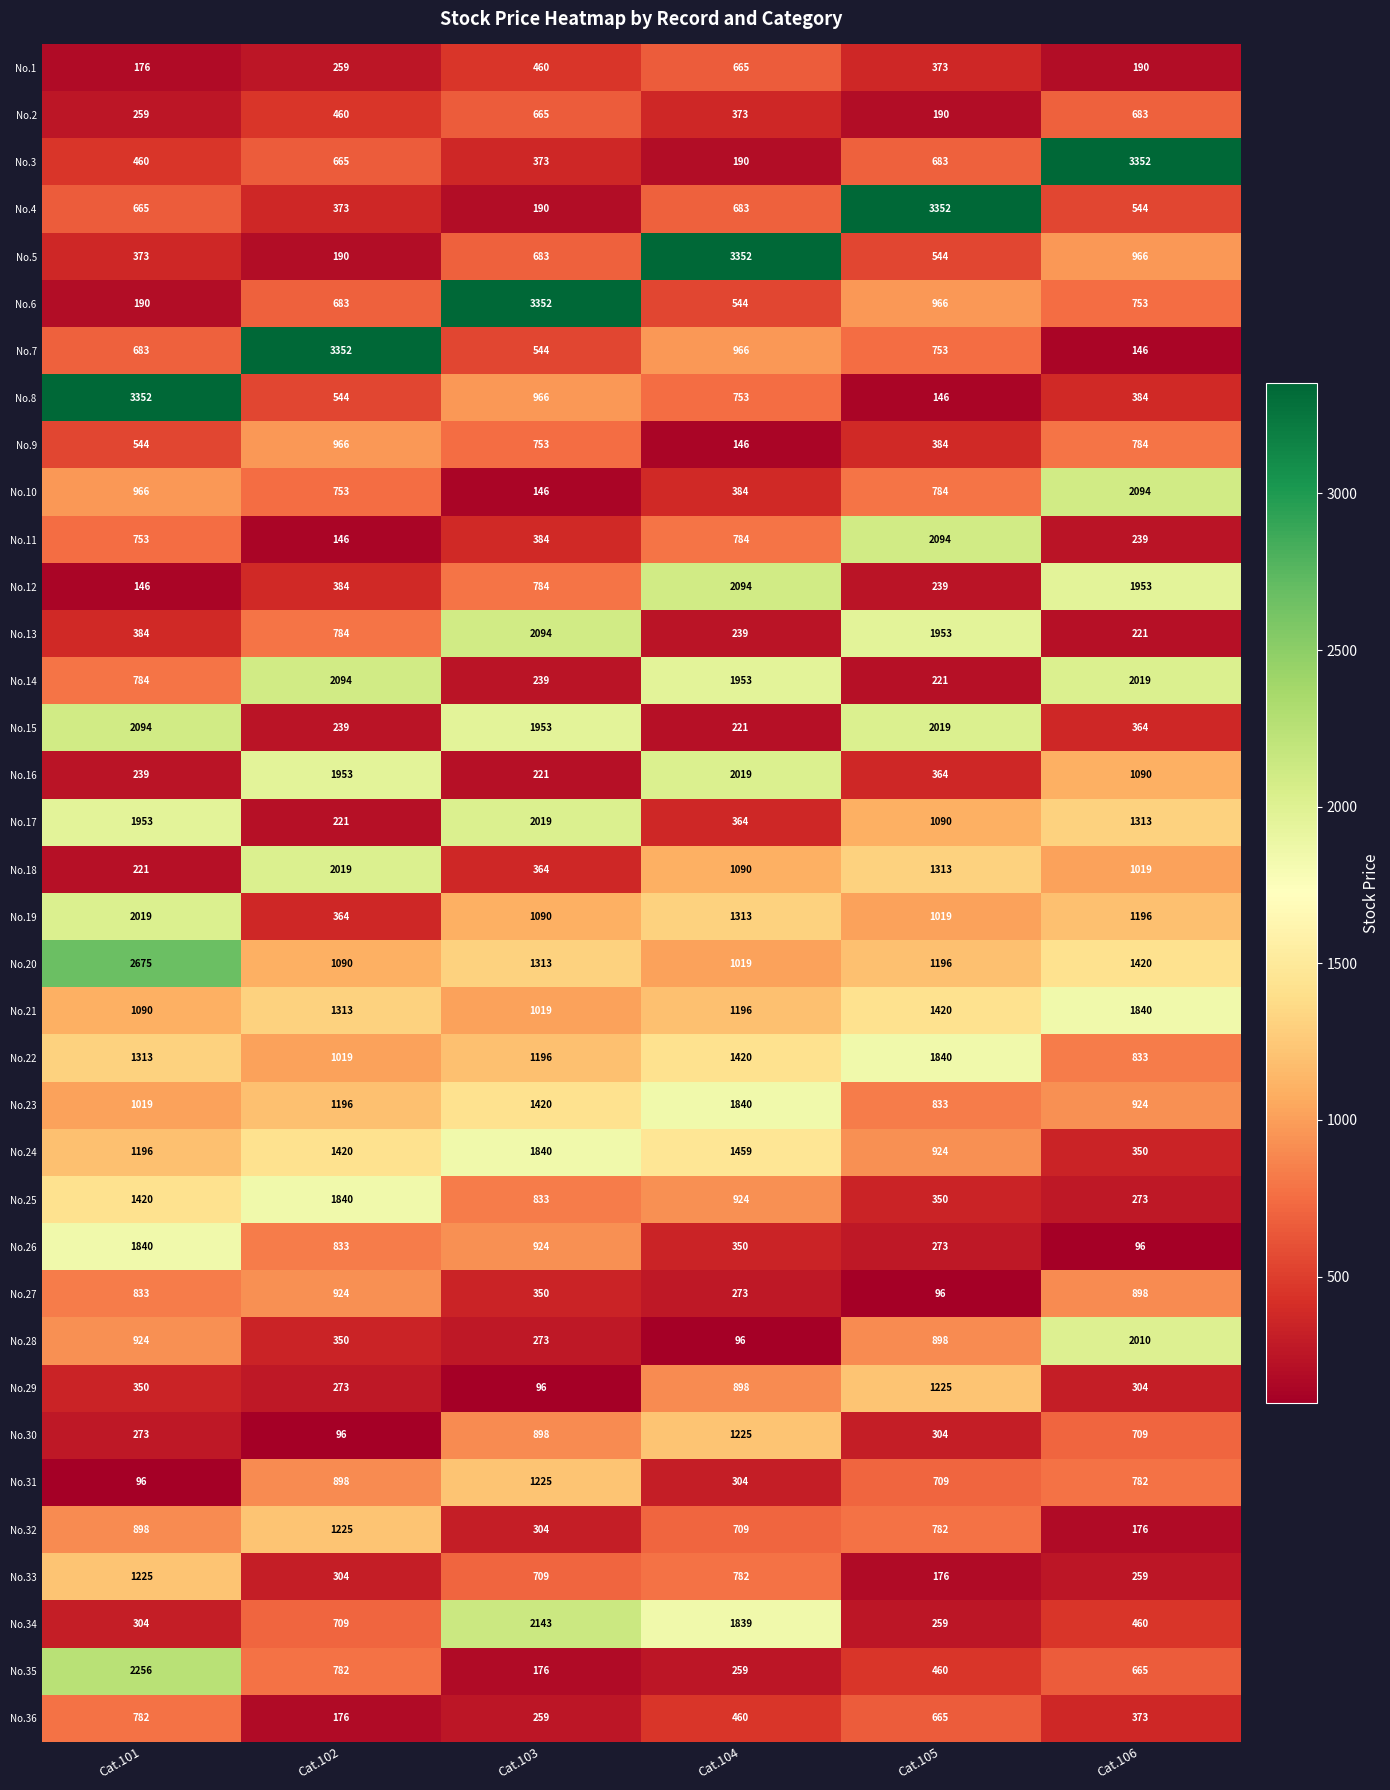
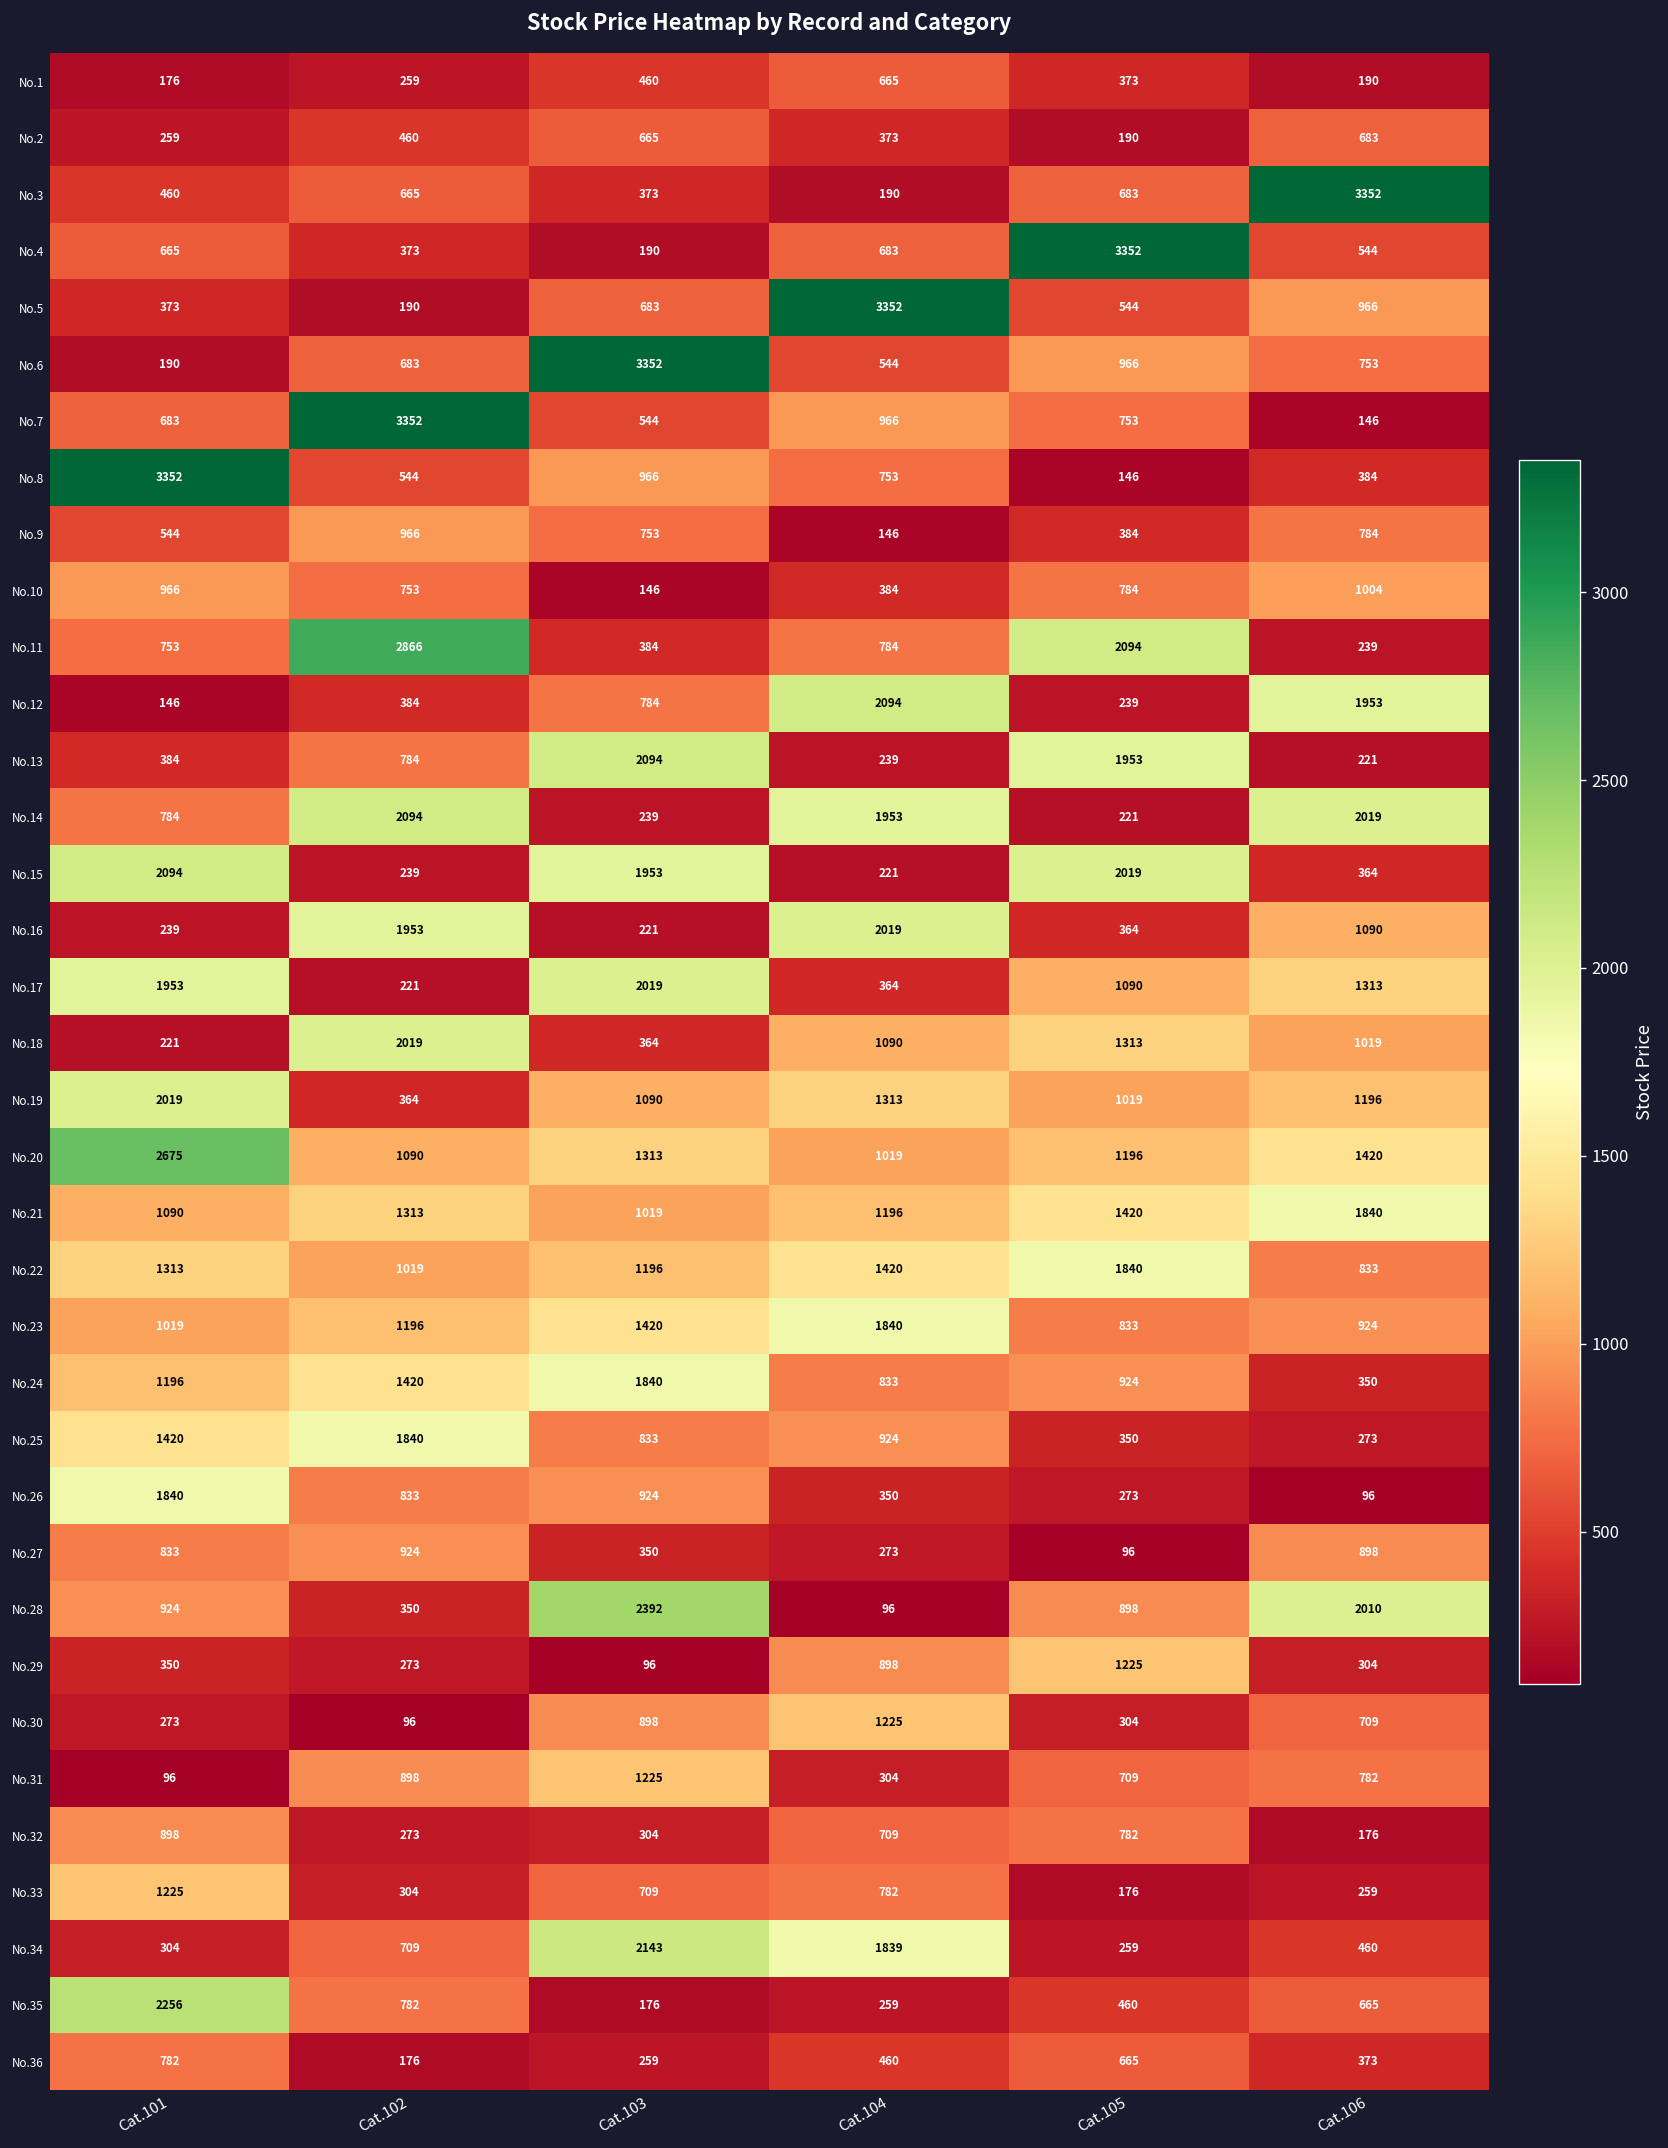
No.10, Cat.106: 2094 -> 1004
No.11, Cat.102: 146 -> 2866
No.24, Cat.104: 1459 -> 833
No.28, Cat.103: 273 -> 2392
No.32, Cat.102: 1225 -> 273
